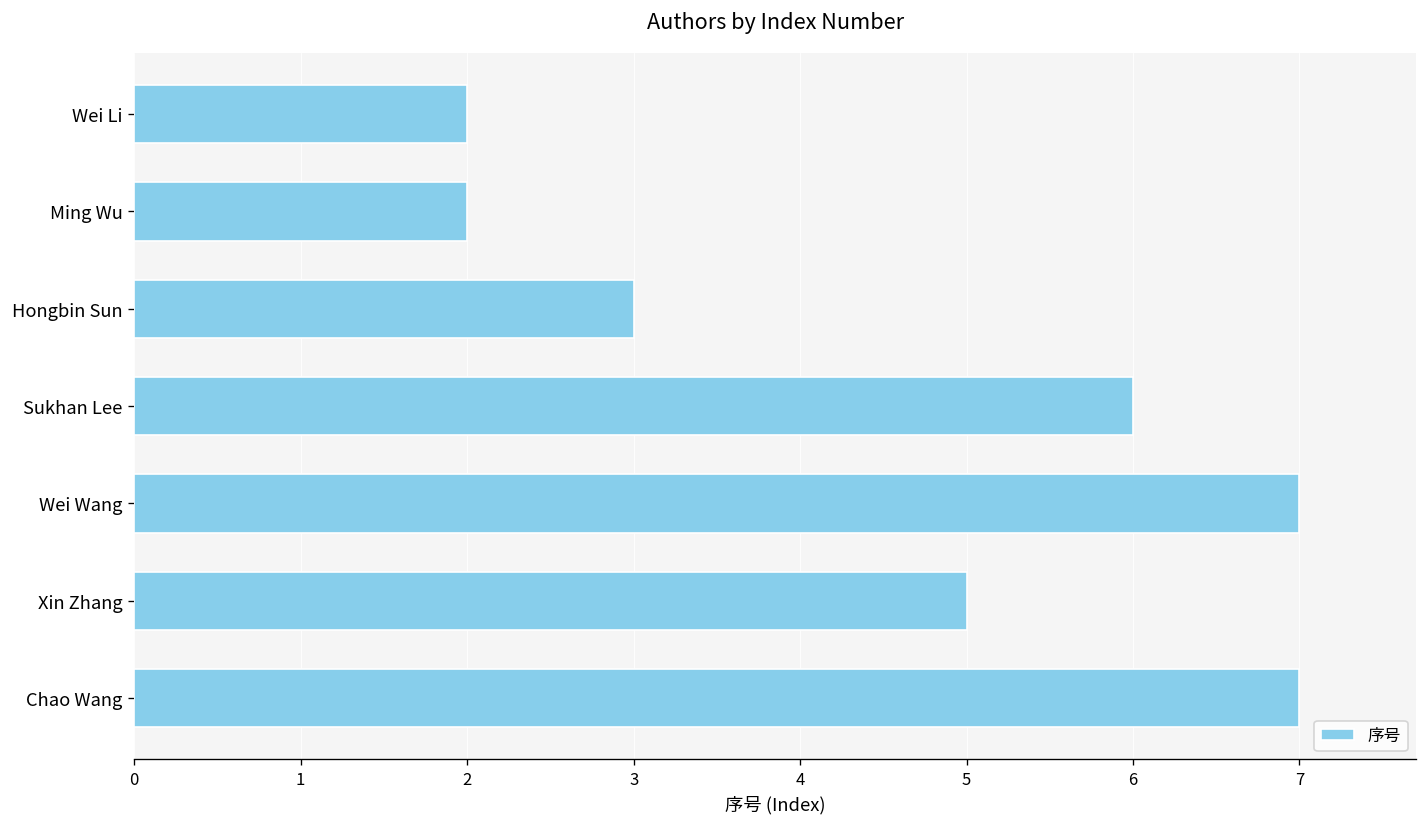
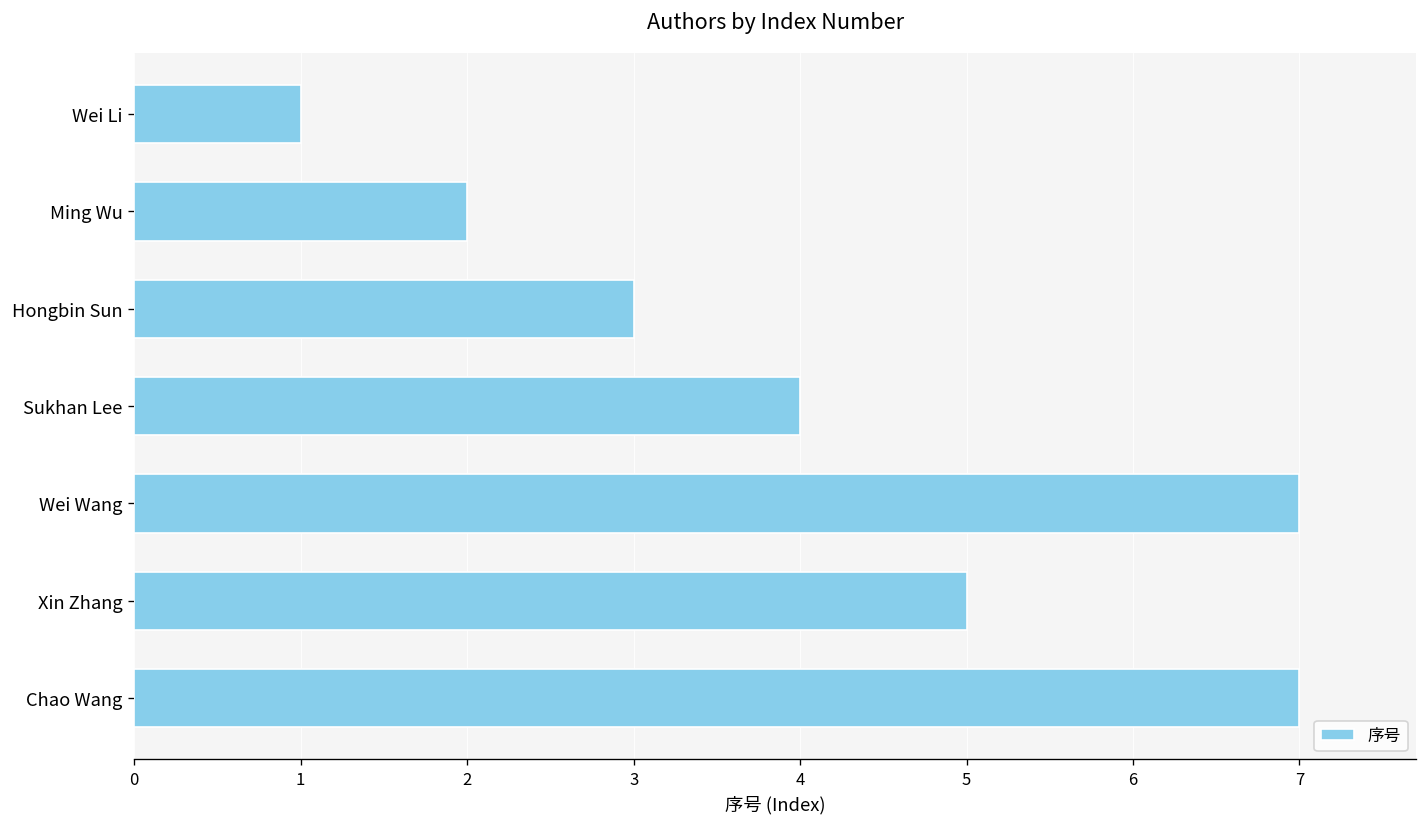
Wei Li: 2 -> 1
Sukhan Lee: 6 -> 4
